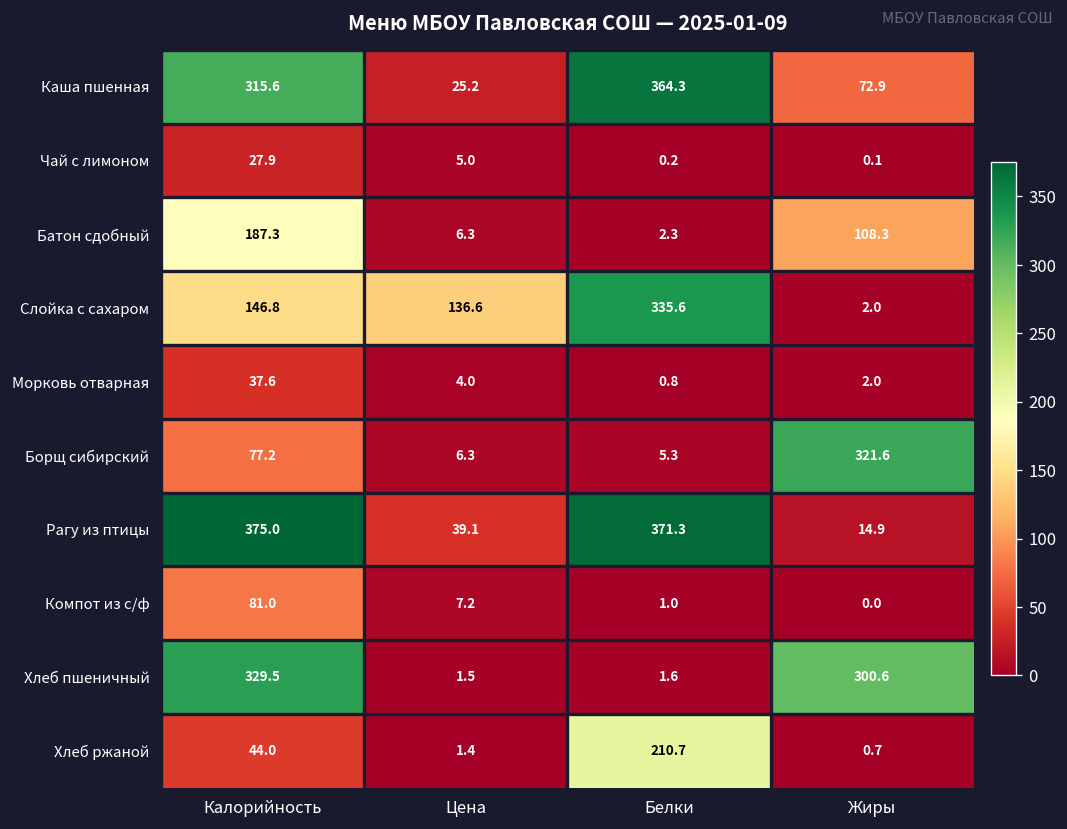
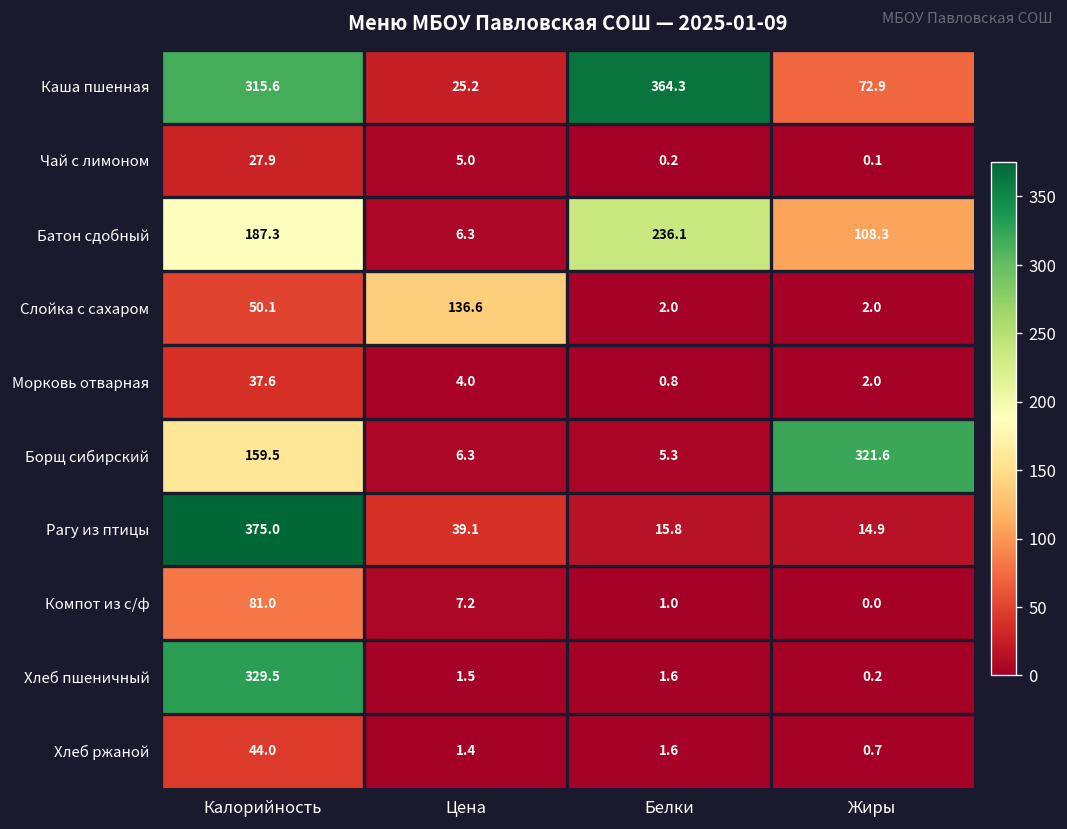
Батон сдобный, Белки: 2.3 -> 236.1
Слойка с сахаром, Калорийность: 146.8 -> 50.1
Слойка с сахаром, Белки: 335.6 -> 2.0
Борщ сибирский, Калорийность: 77.2 -> 159.5
Рагу из птицы, Белки: 371.3 -> 15.8
Хлеб пшеничный, Жиры: 300.6 -> 0.2
Хлеб ржаной, Белки: 210.7 -> 1.6
